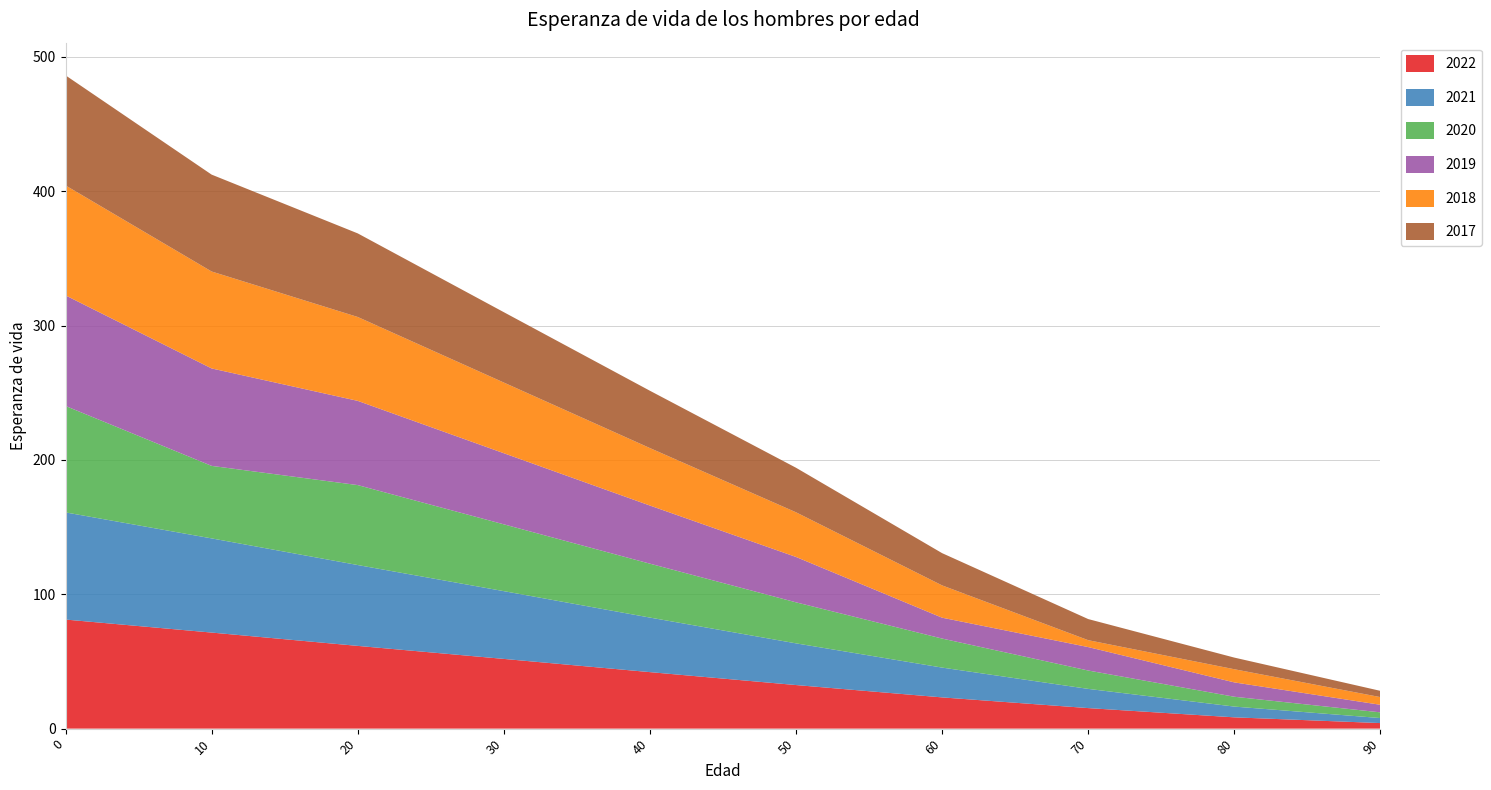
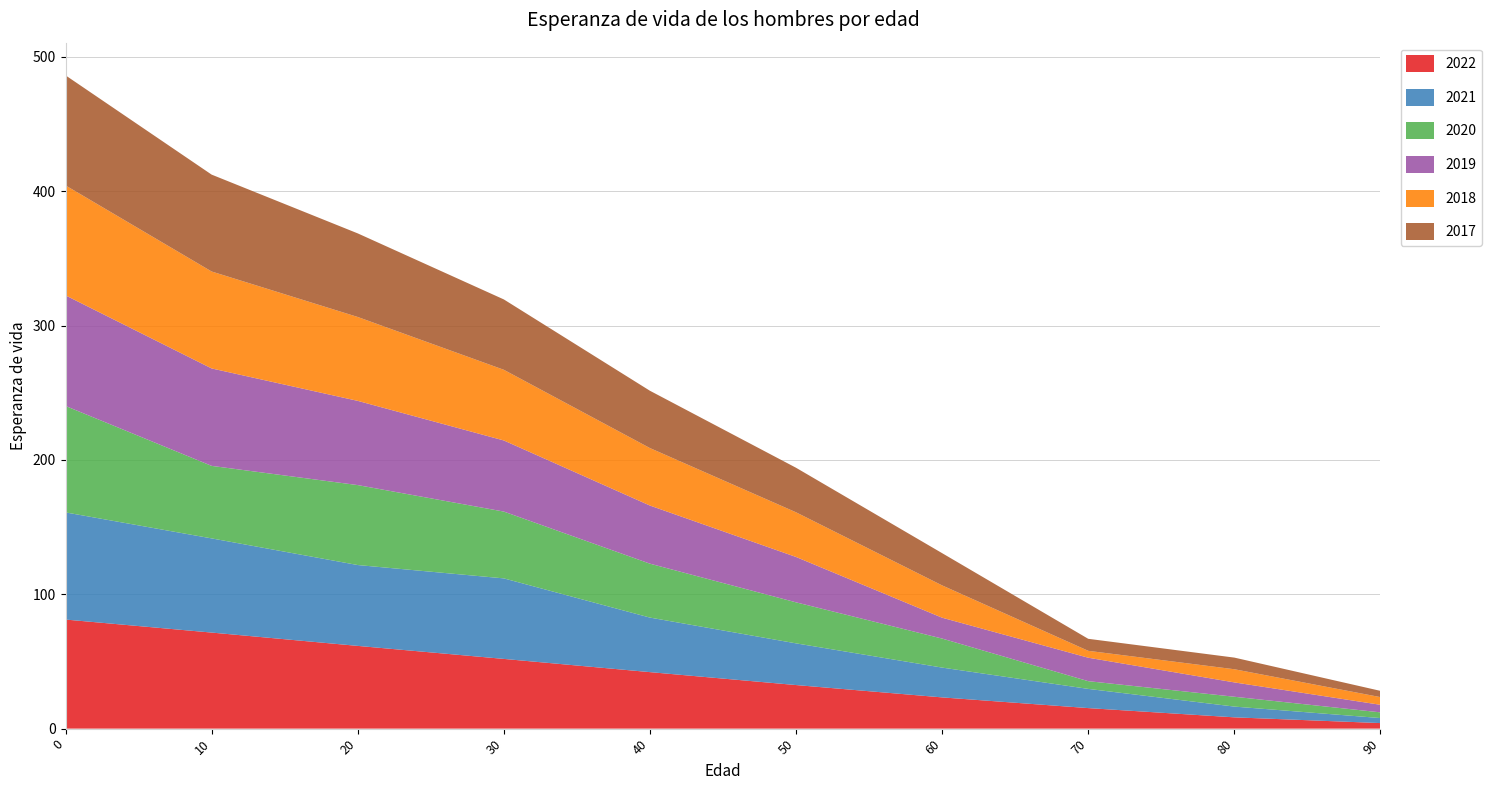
2021, 30: 50 -> 60
2020, 70: 14 -> 6
2017, 70: 16 -> 9
